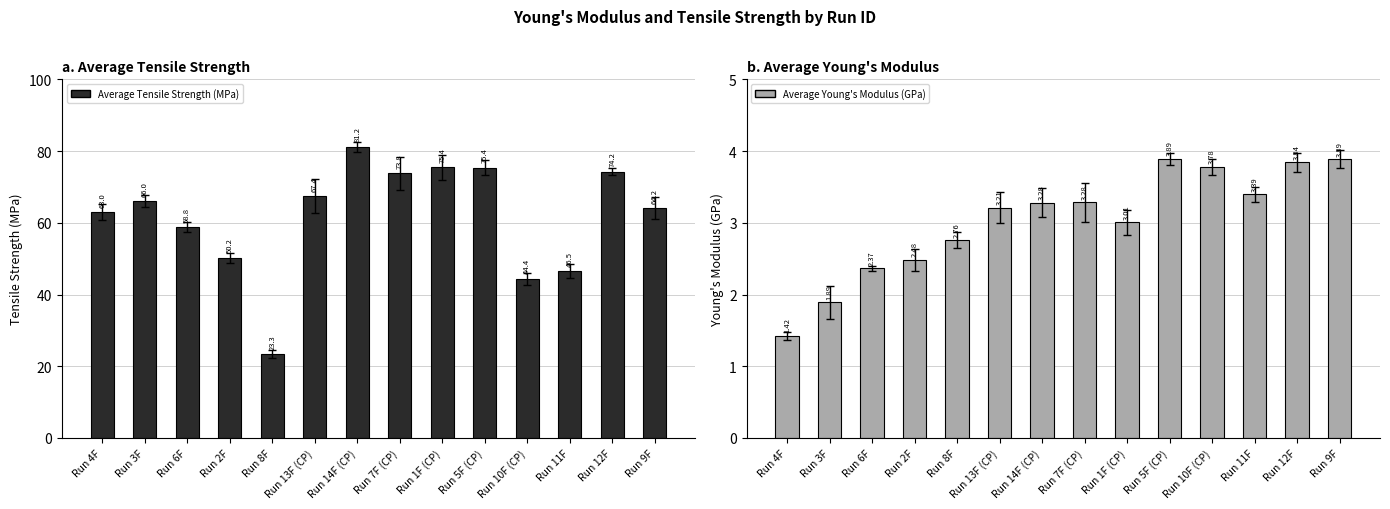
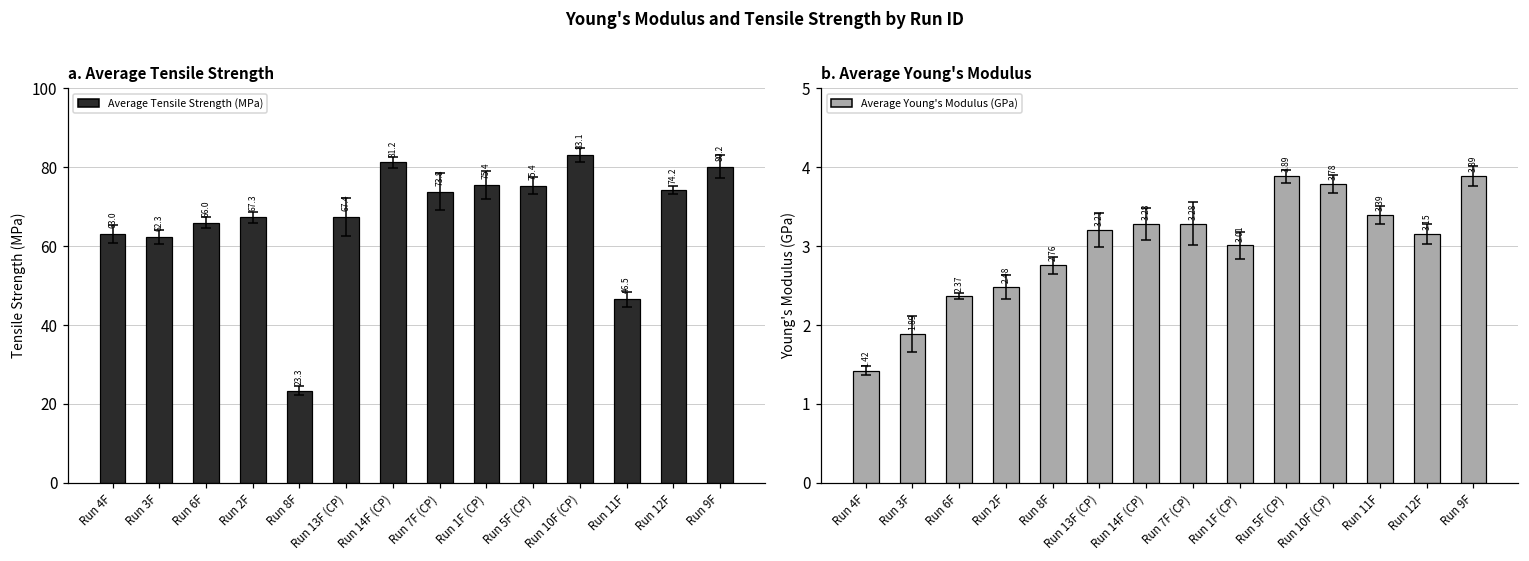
a. Average Tensile Strength, Average Tensile Strength (MPa), Run 3F: 66.0 -> 62.3
a. Average Tensile Strength, Average Tensile Strength (MPa), Run 6F: 58.8 -> 66.0
a. Average Tensile Strength, Average Tensile Strength (MPa), Run 2F: 50.2 -> 67.3
a. Average Tensile Strength, Average Tensile Strength (MPa), Run 10F (CP): 44.4 -> 83.1
a. Average Tensile Strength, Average Tensile Strength (MPa), Run 9F: 64.2 -> 80.2
b. Average Young's Modulus, Average Young's Modulus (GPa), Run 12F: 3.84 -> 3.15
